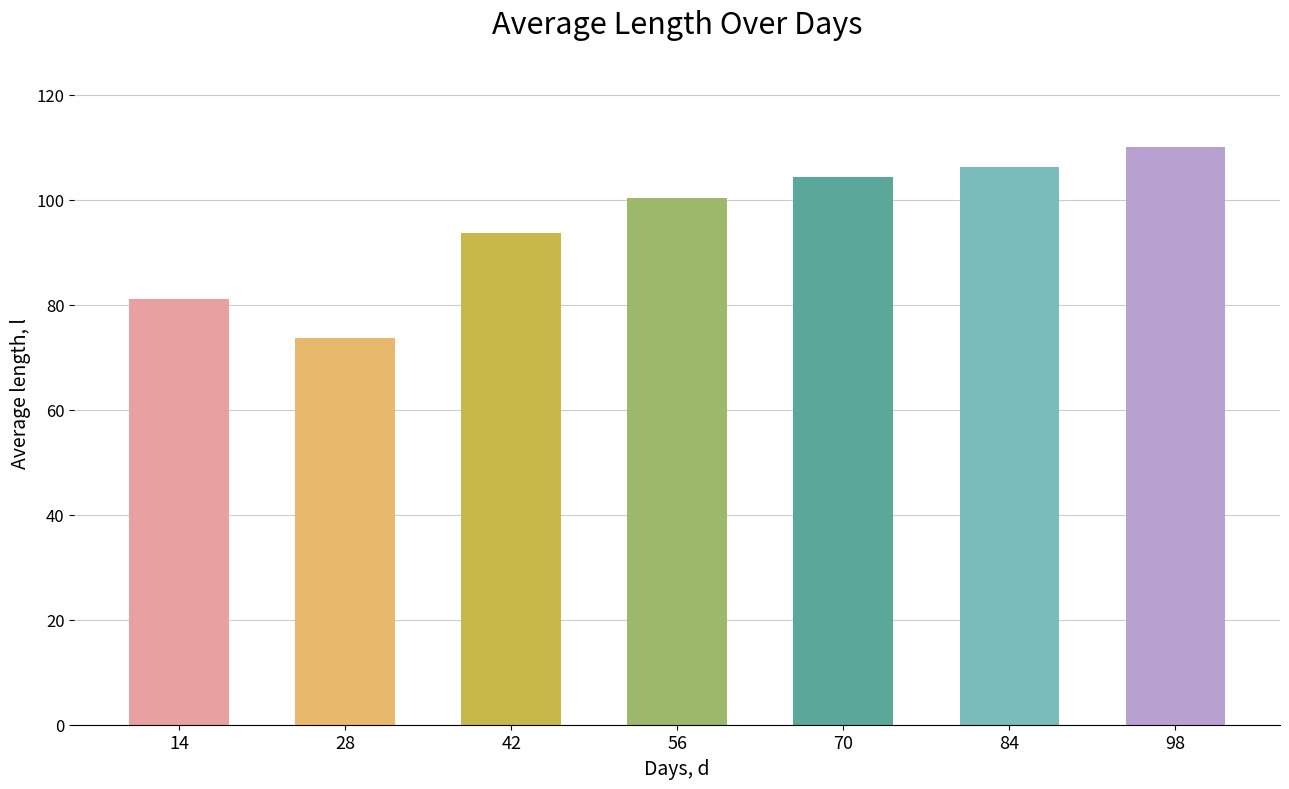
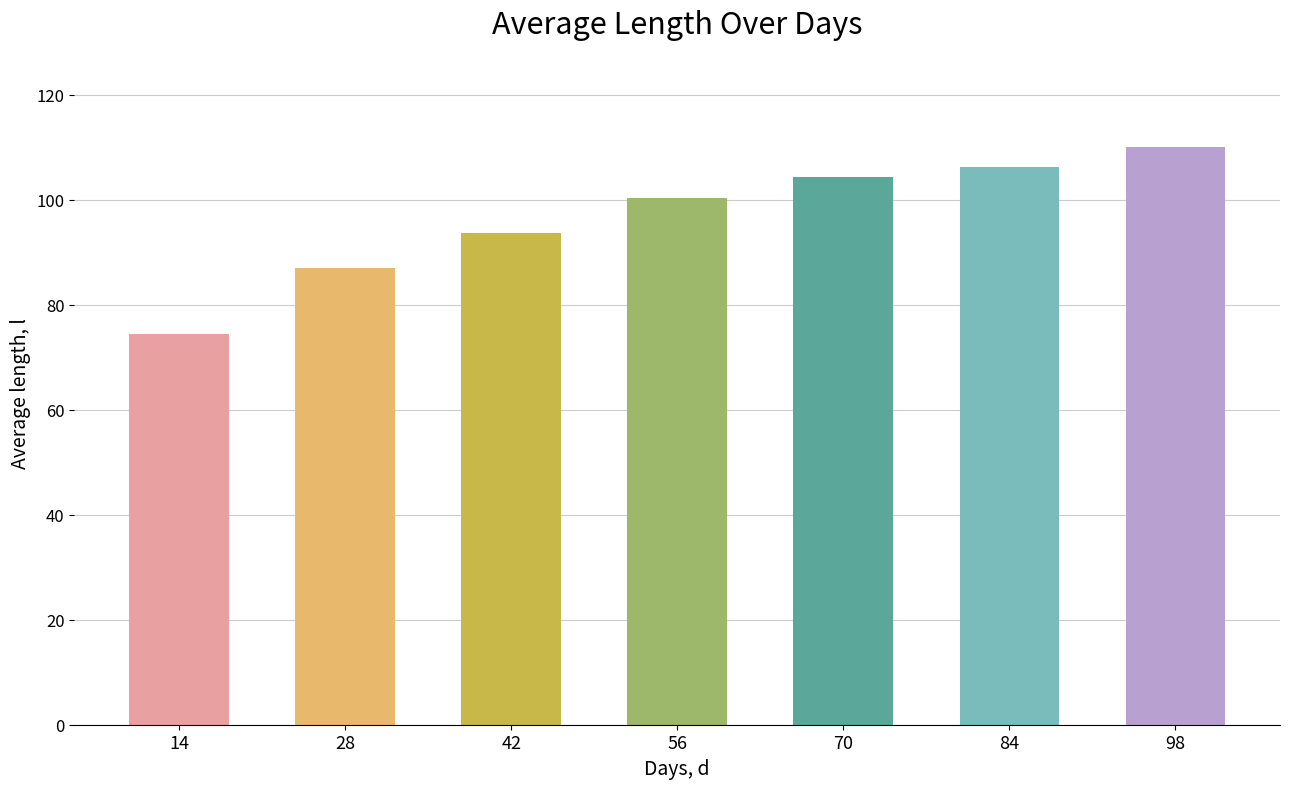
14: 81 -> 75
28: 74 -> 87
